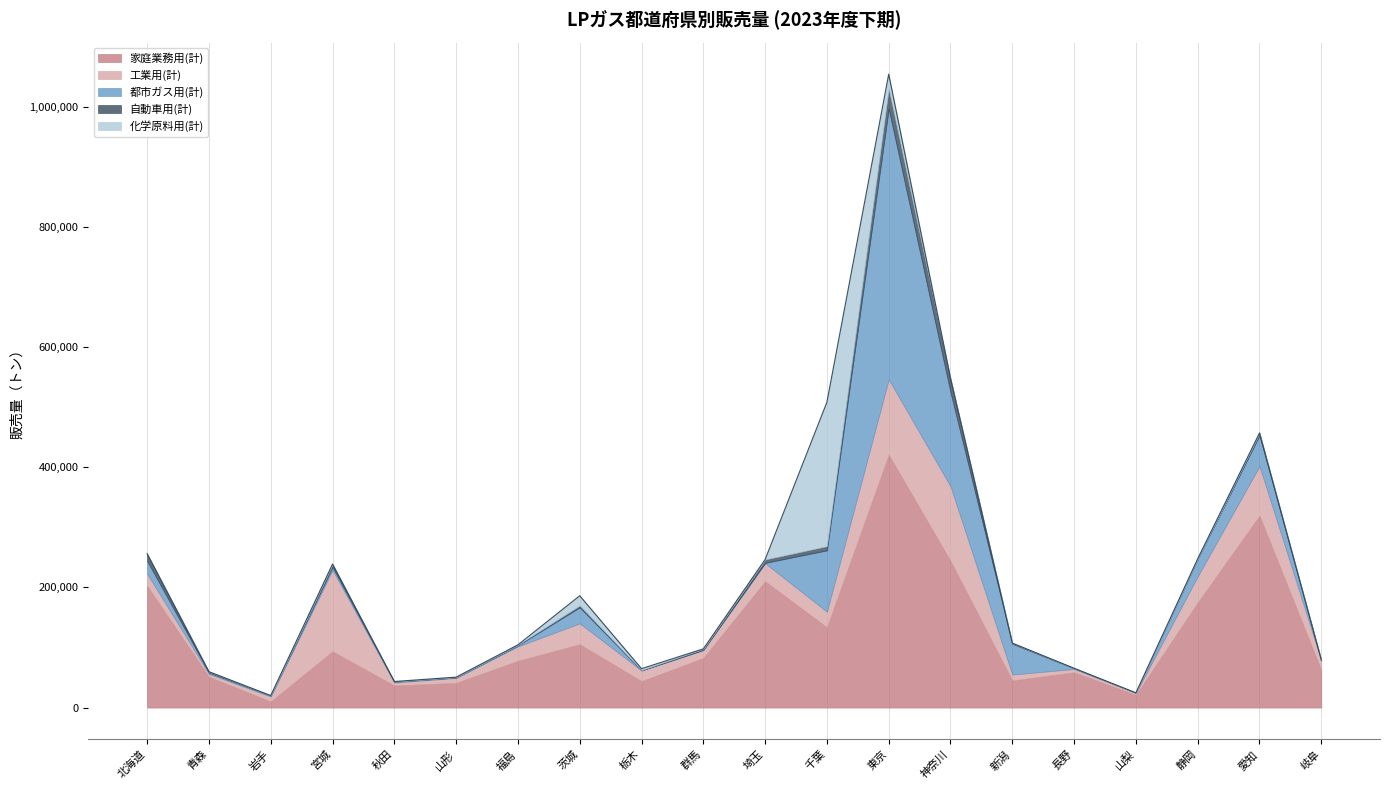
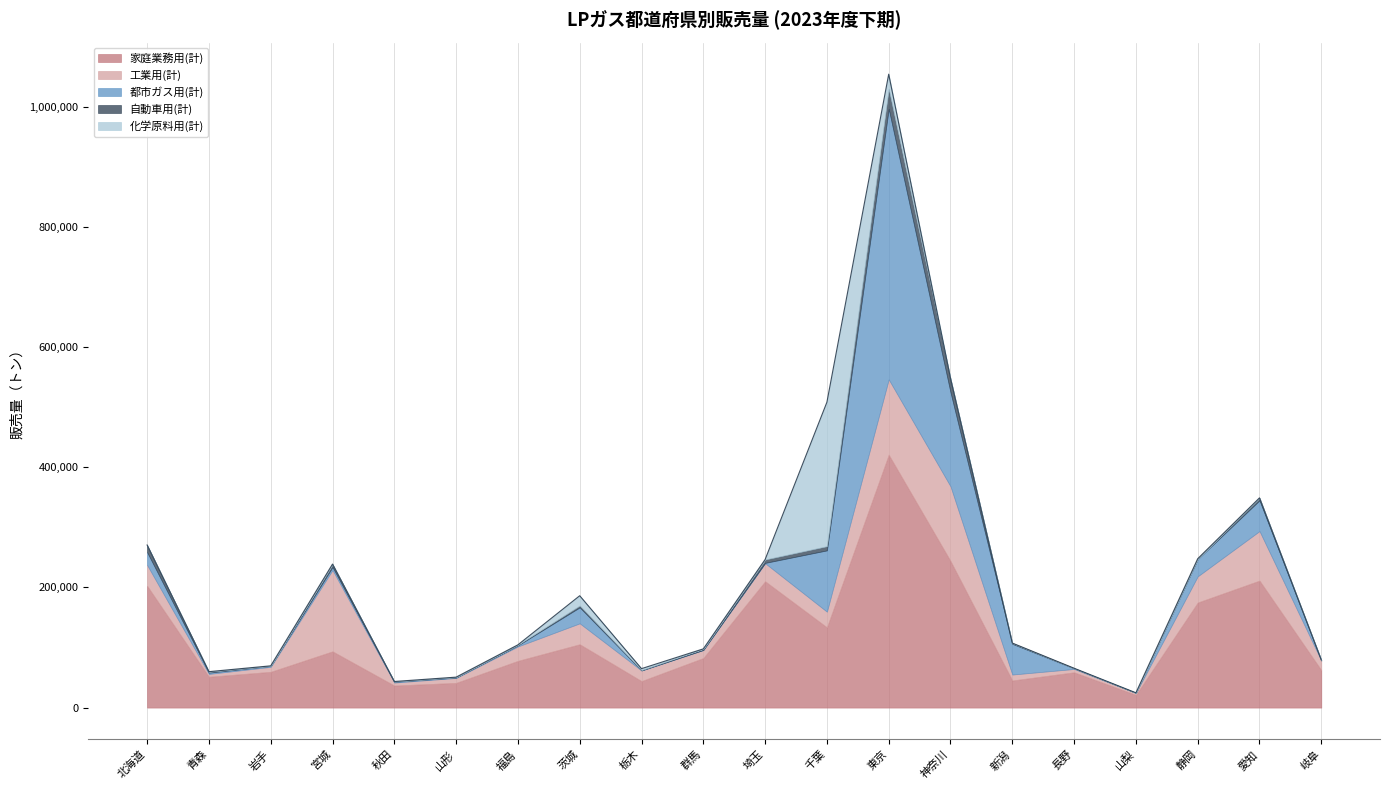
工業用(計), 北海道: 20,000 -> 30,000
家庭業務用(計), 岩手: 10,000 -> 60,000
家庭業務用(計), 愛知: 320,000 -> 210,000
